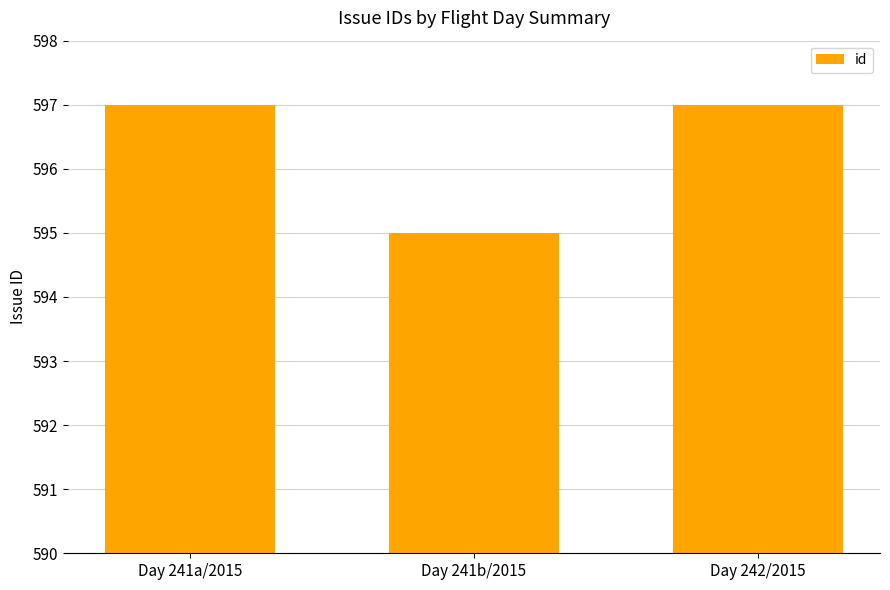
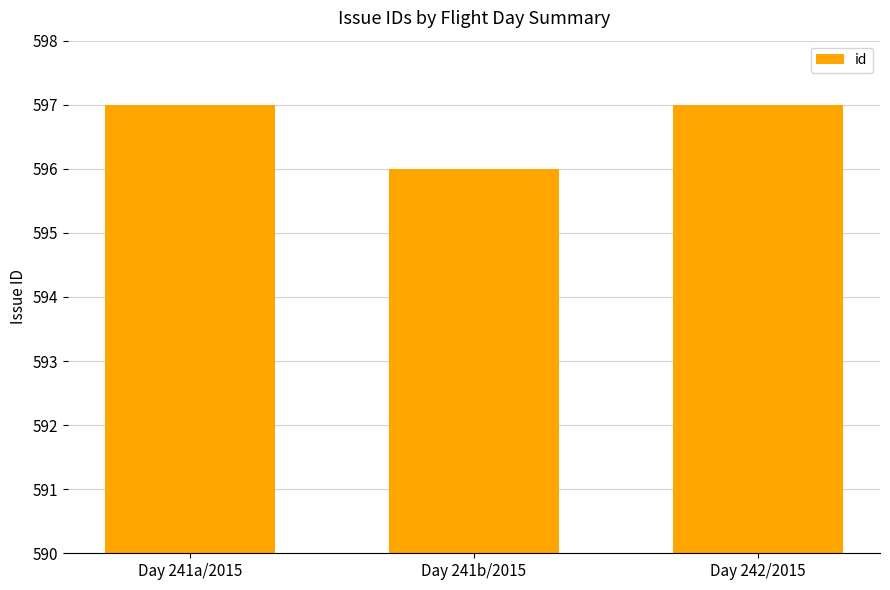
Day 241b/2015: 595 -> 596
